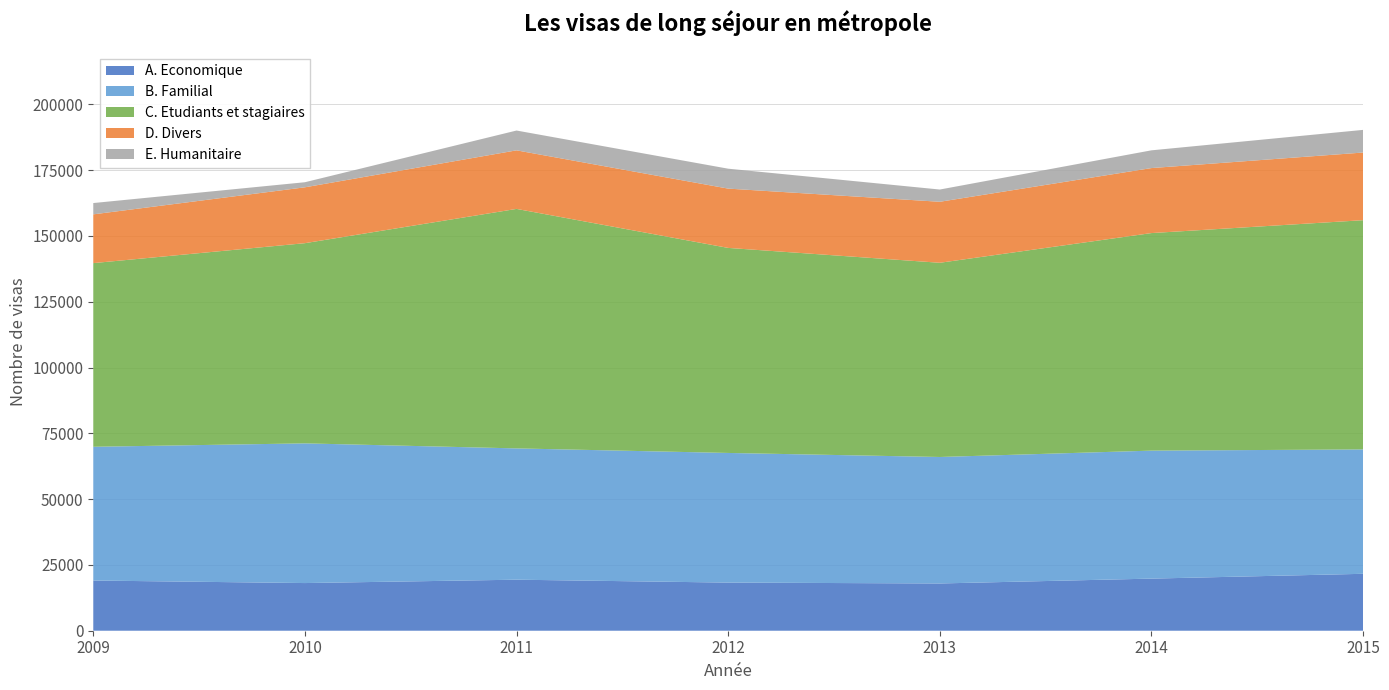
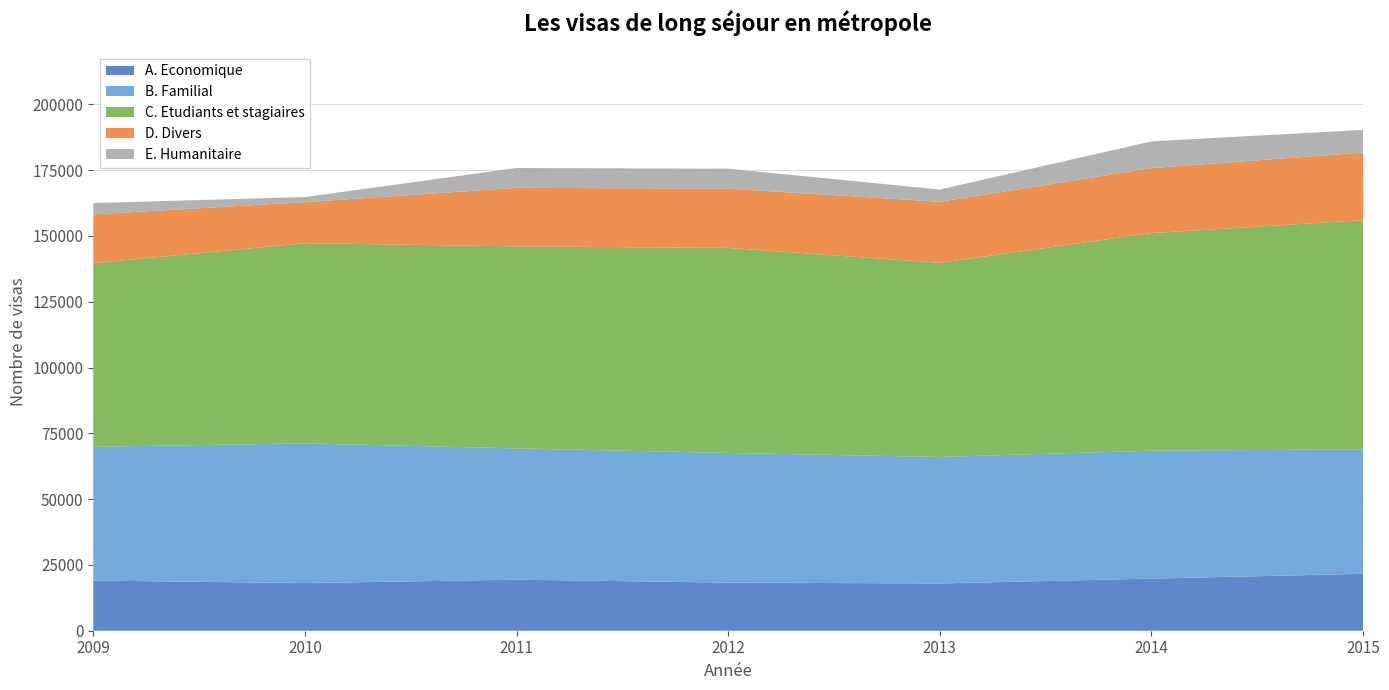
D. Divers, 2010: 21000 -> 16000
C. Etudiants et stagiaires, 2011: 91000 -> 77000
E. Humanitaire, 2014: 7000 -> 10000
